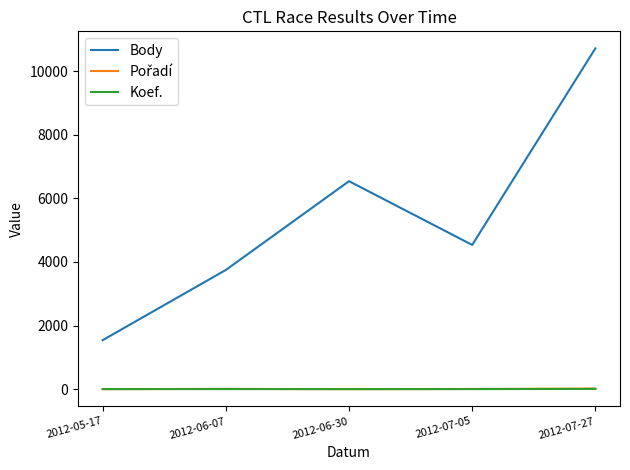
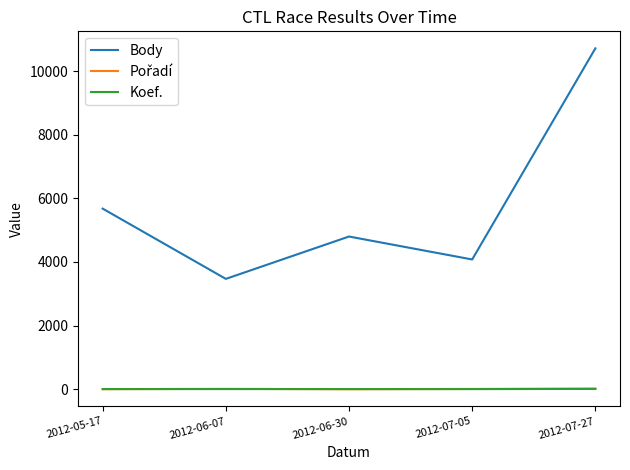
Body, 2012-05-17: 1500 -> 5700
Body, 2012-06-07: 3800 -> 3500
Body, 2012-06-30: 6500 -> 4800
Body, 2012-07-05: 4500 -> 4100
